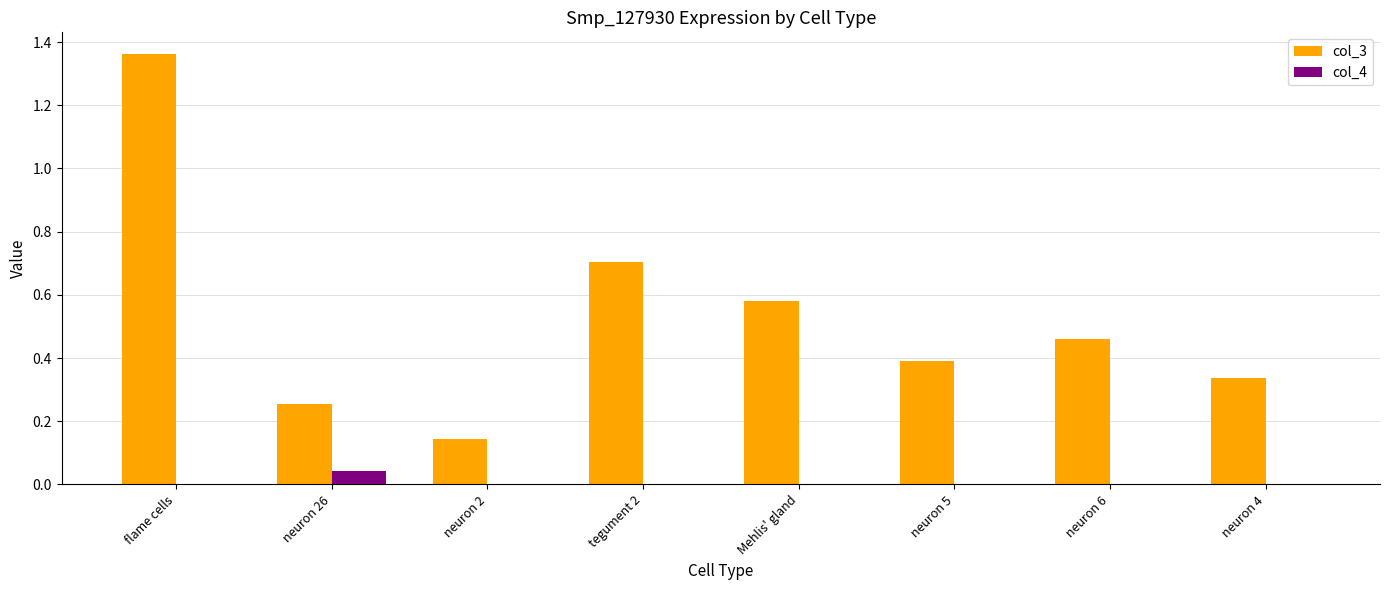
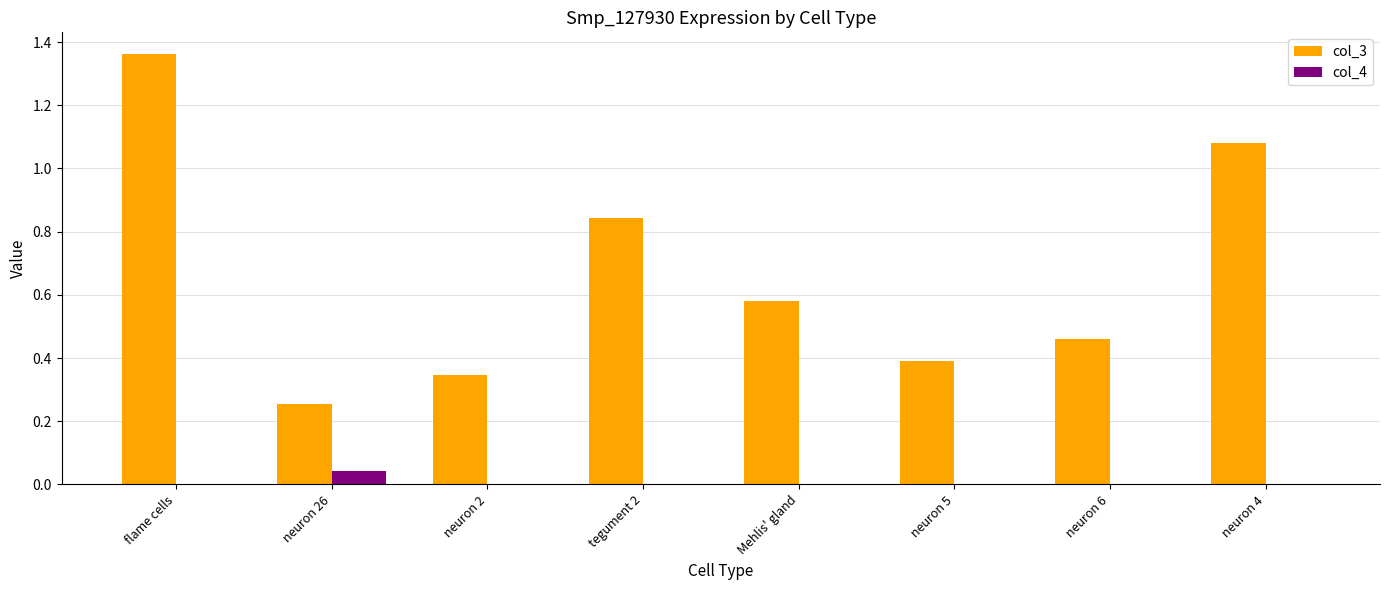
col_3, neuron 2: 0.14 -> 0.35
col_3, tegument 2: 0.70 -> 0.84
col_3, neuron 4: 0.34 -> 1.08
